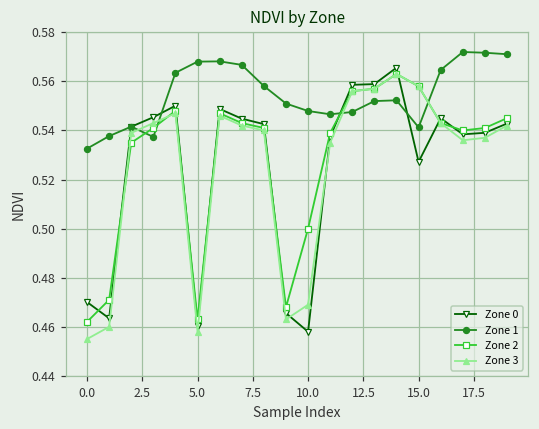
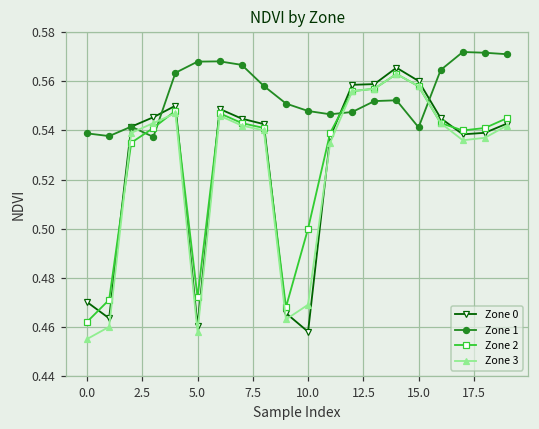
Zone 1, 0.0: 0.533 -> 0.539
Zone 2, 5.0: 0.463 -> 0.472
Zone 0, 15.0: 0.527 -> 0.560
